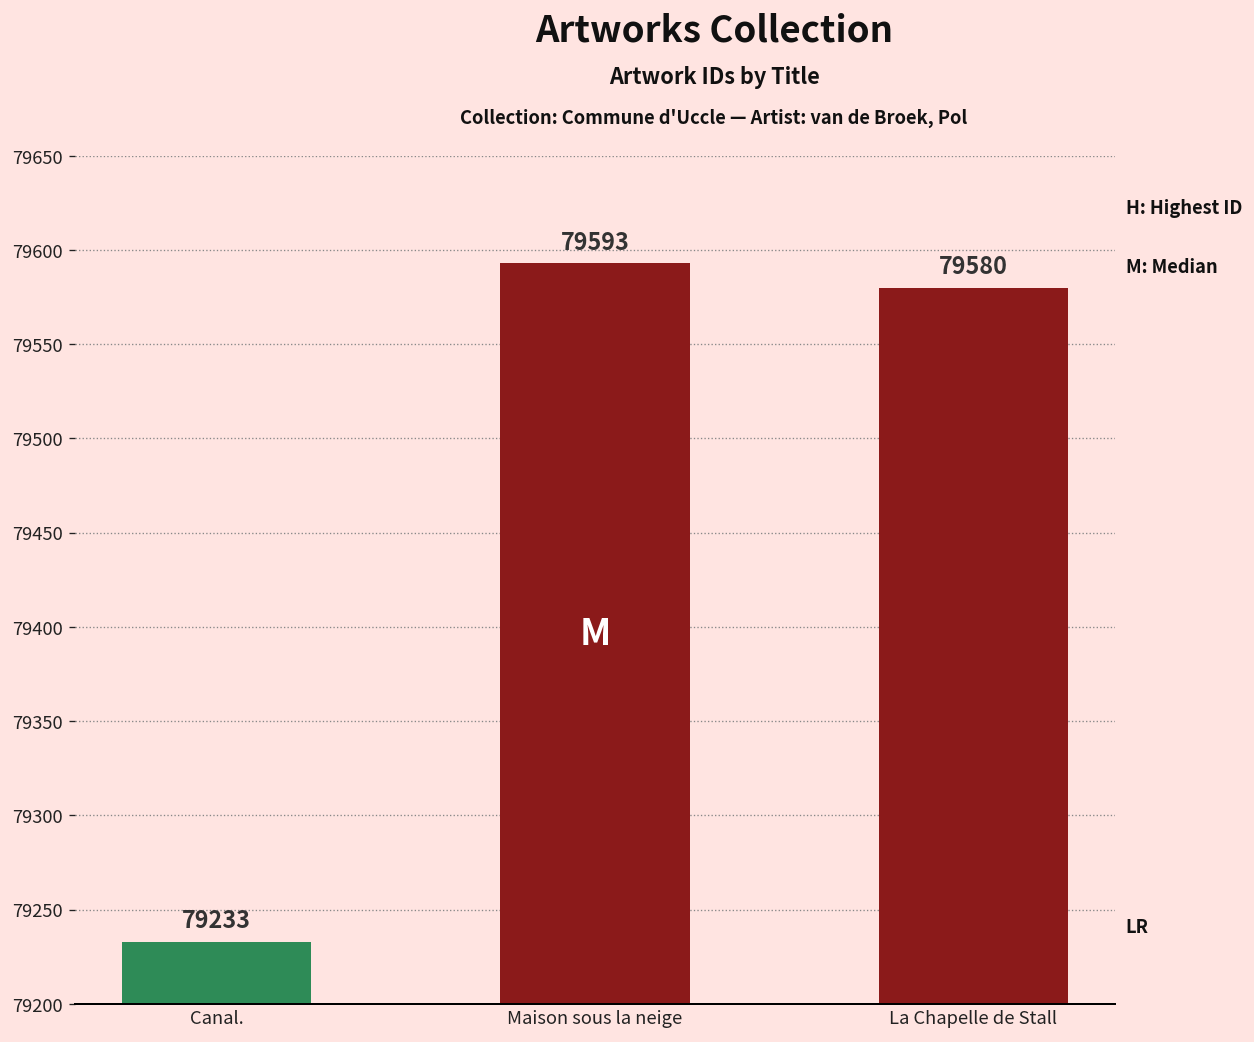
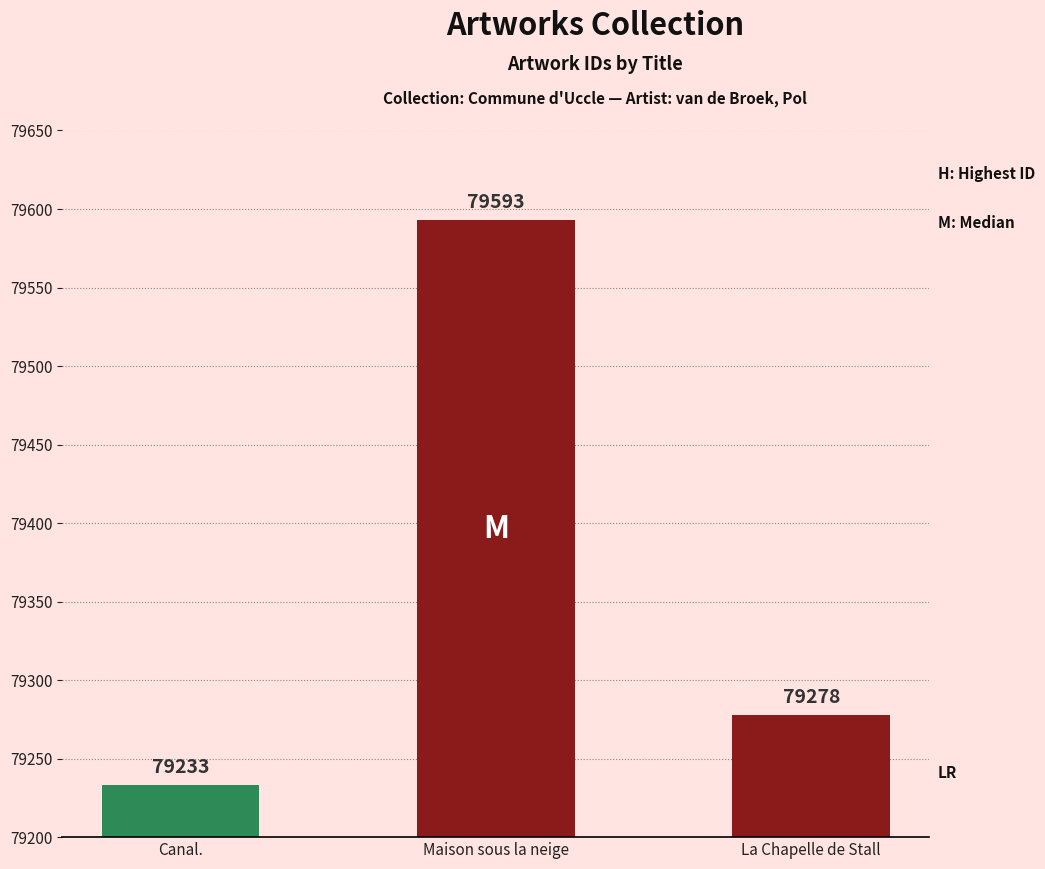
La Chapelle de Stall: 79580 -> 79278
